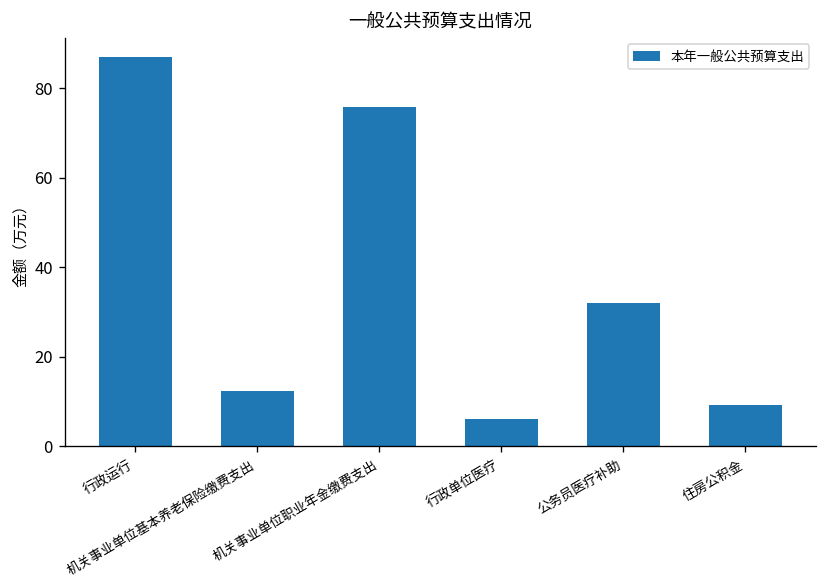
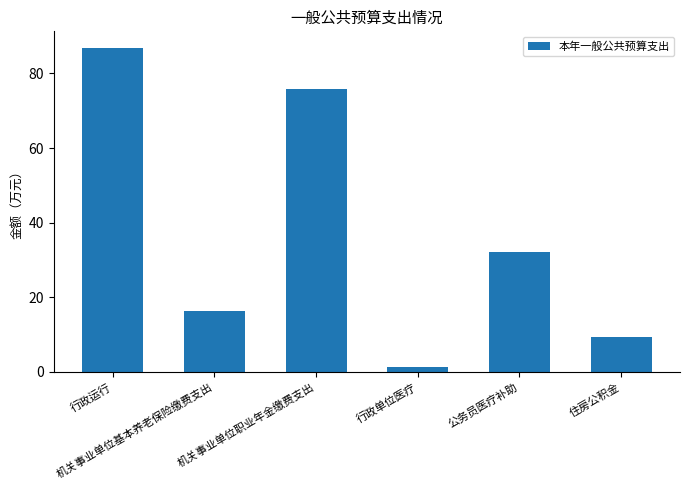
机关事业单位基本养老保险缴费支出: 12 -> 16
行政单位医疗: 6 -> 1
